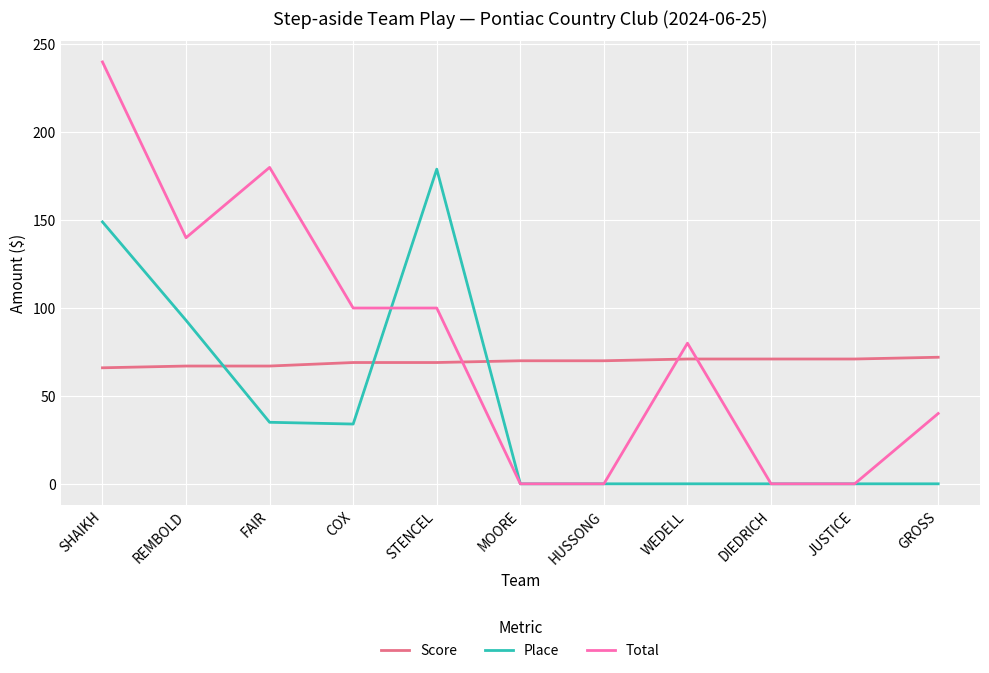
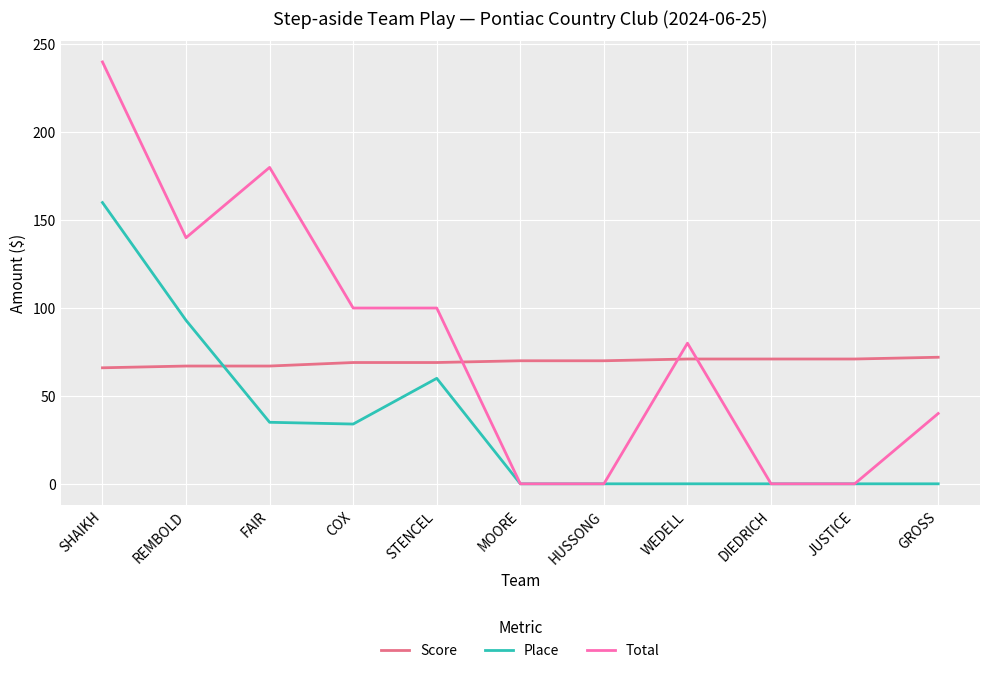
Place, SHAIKH: 149 -> 160
Place, STENCEL: 179 -> 60
